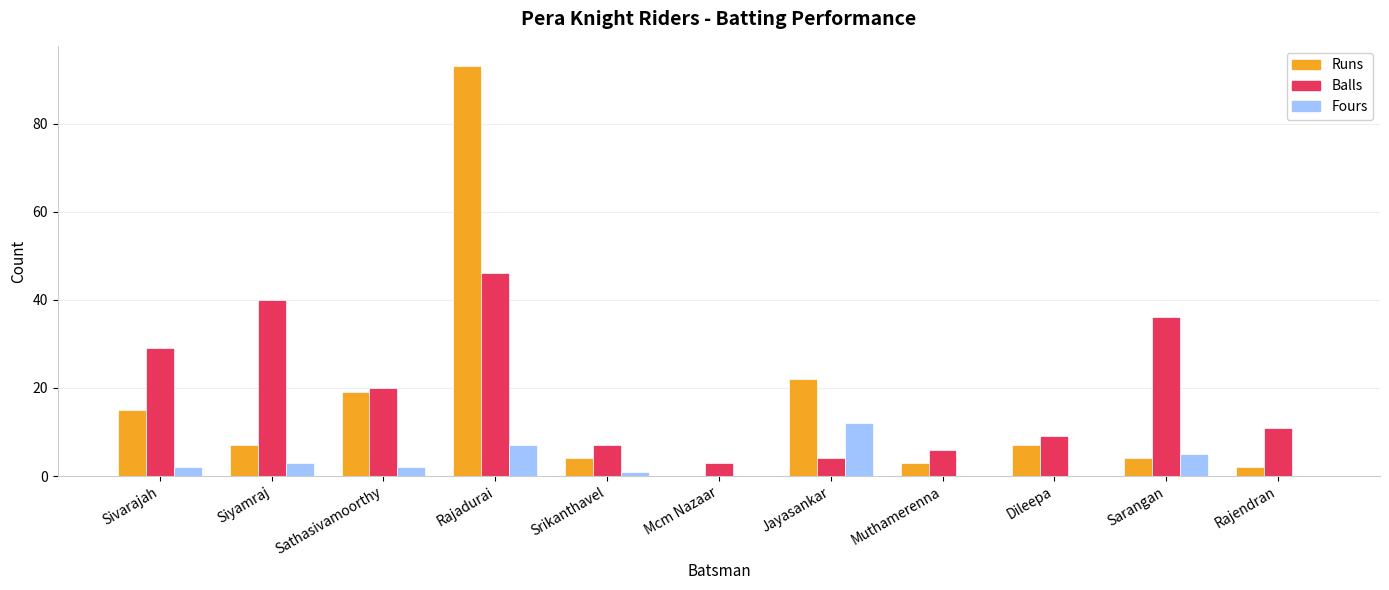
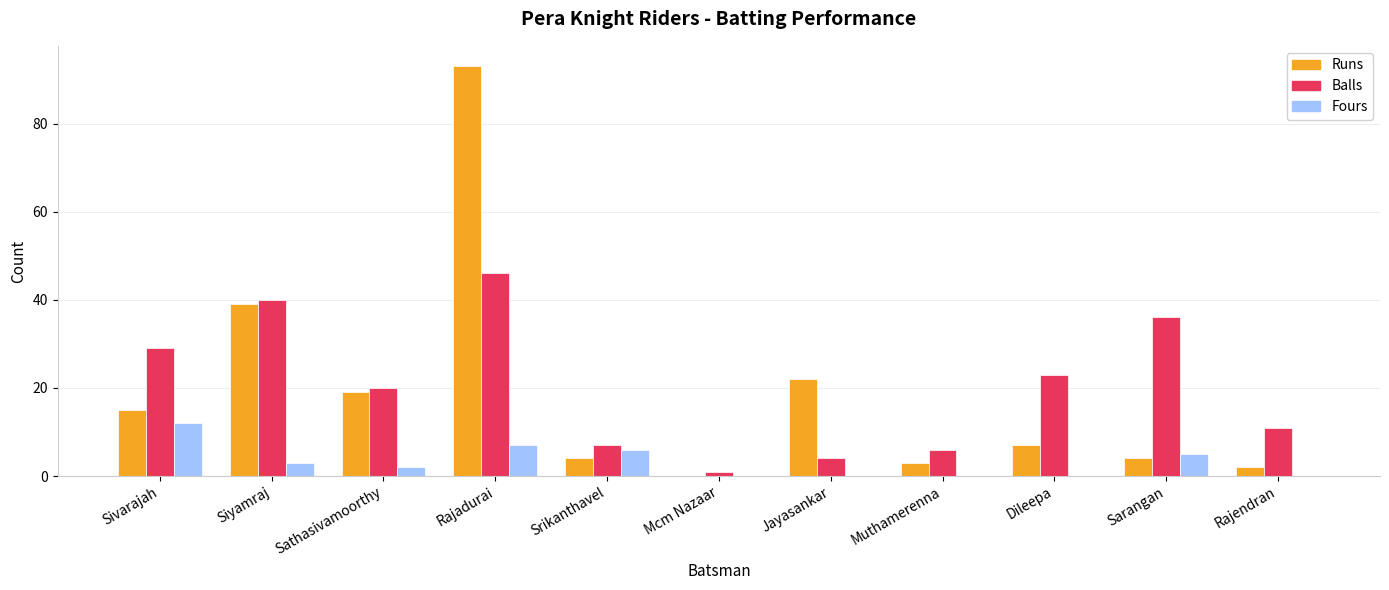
Fours, Sivarajah: 2 -> 12
Runs, Siyamraj: 7 -> 39
Fours, Srikanthavel: 1 -> 6
Balls, Mcm Nazaar: 3 -> 1
Fours, Jayasankar: 12 -> 0
Balls, Dileepa: 9 -> 23
